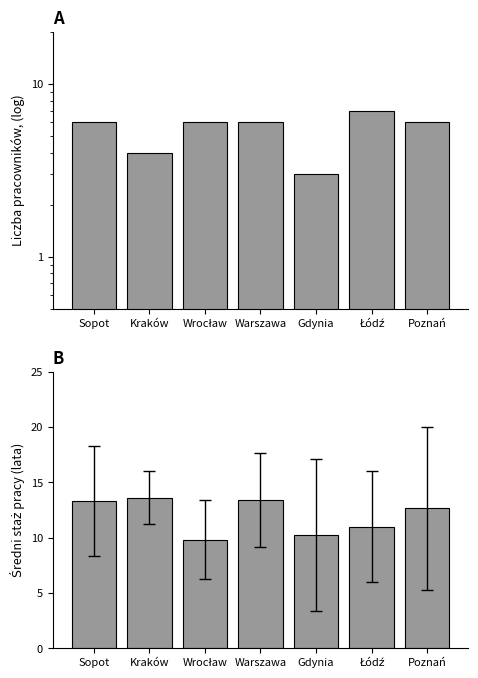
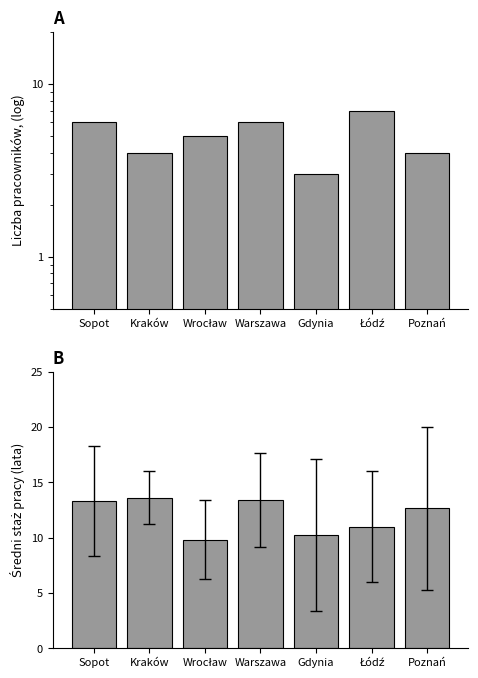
A, Wrocław: 6 -> 5
A, Poznań: 6 -> 4
